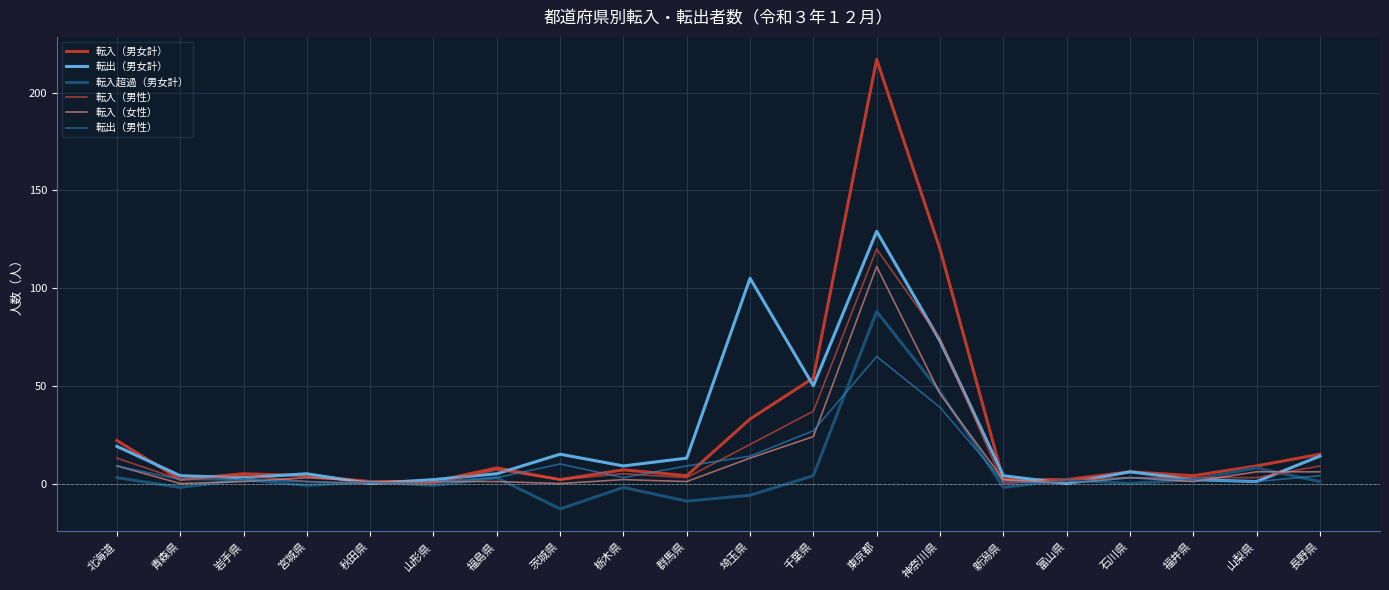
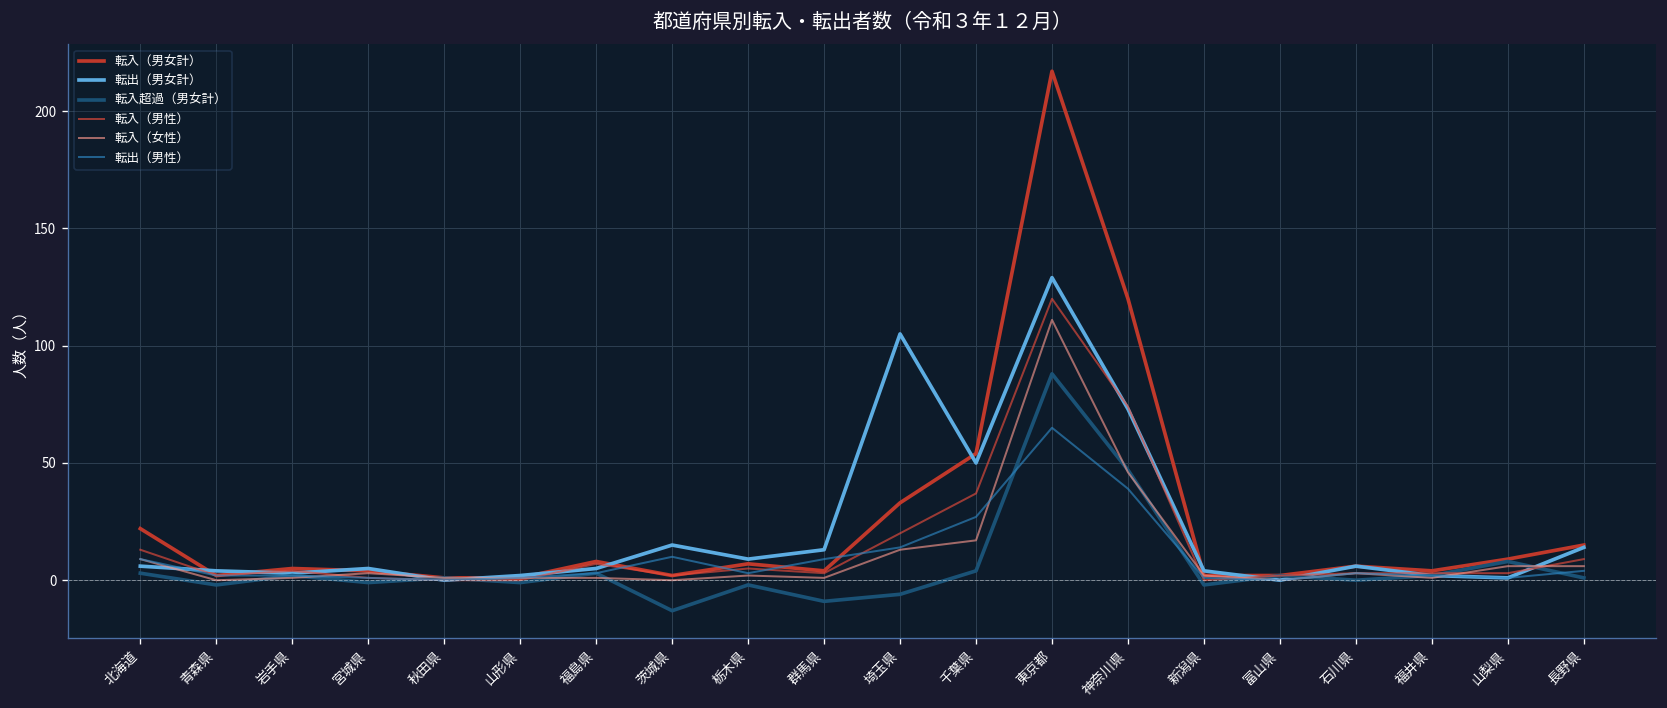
転出（男女計）, 北海道: 19 -> 6
転入（女性）, 千葉県: 24 -> 17
